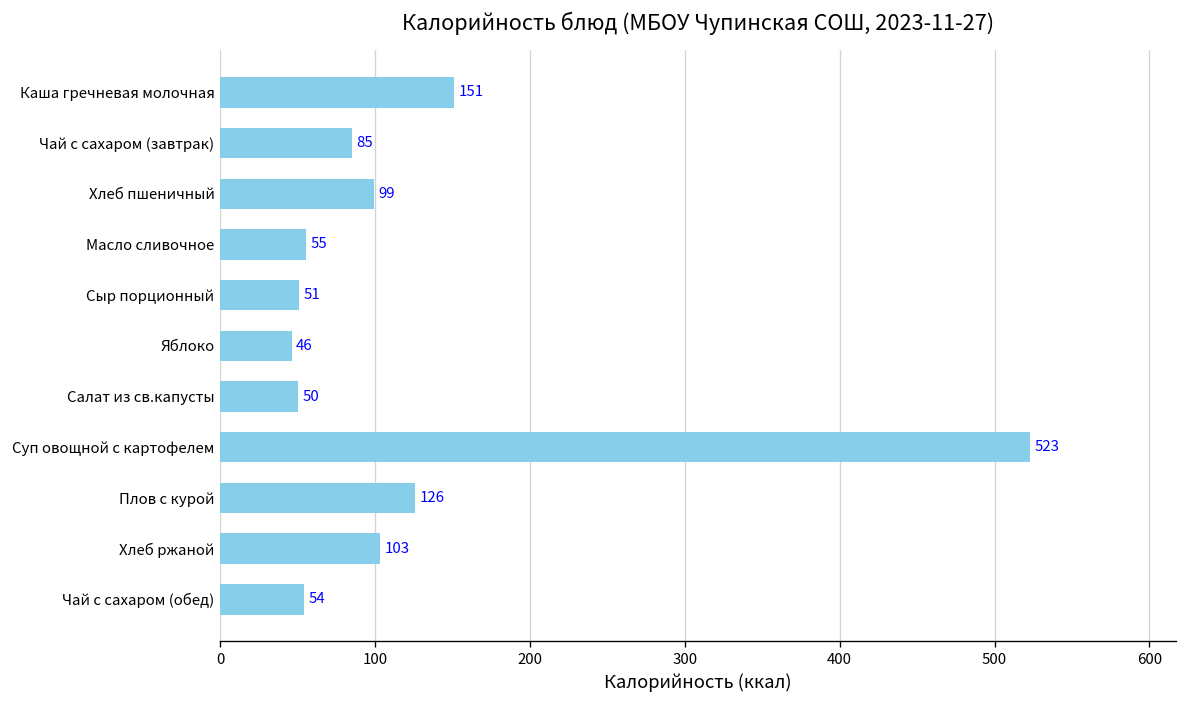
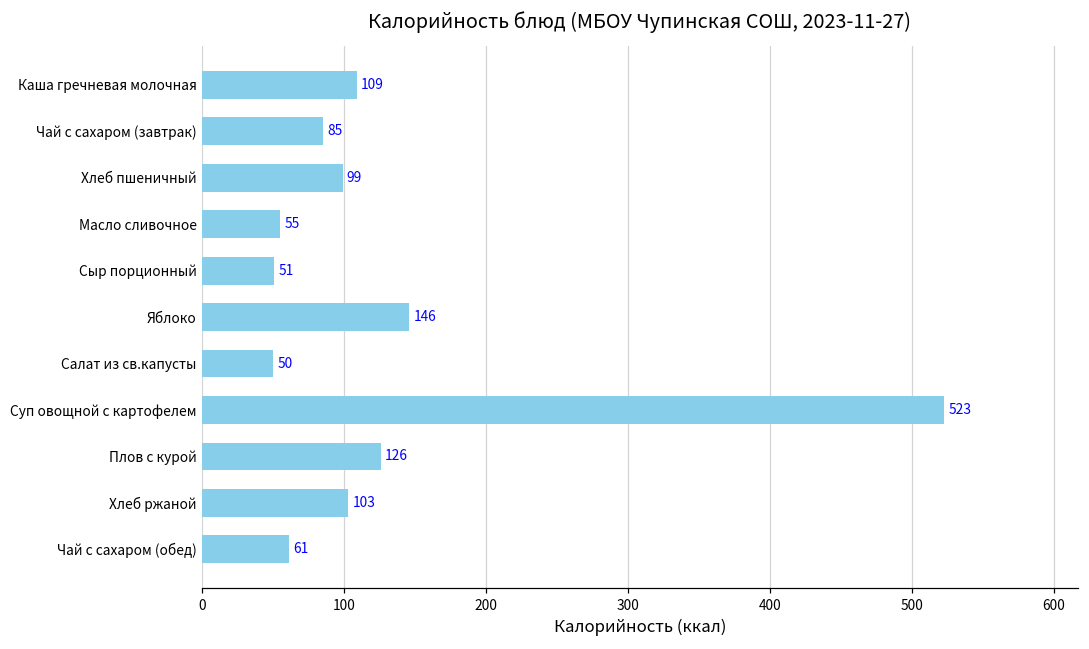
Каша гречневая молочная: 151 -> 109
Яблоко: 46 -> 146
Чай с сахаром (обед): 54 -> 61
